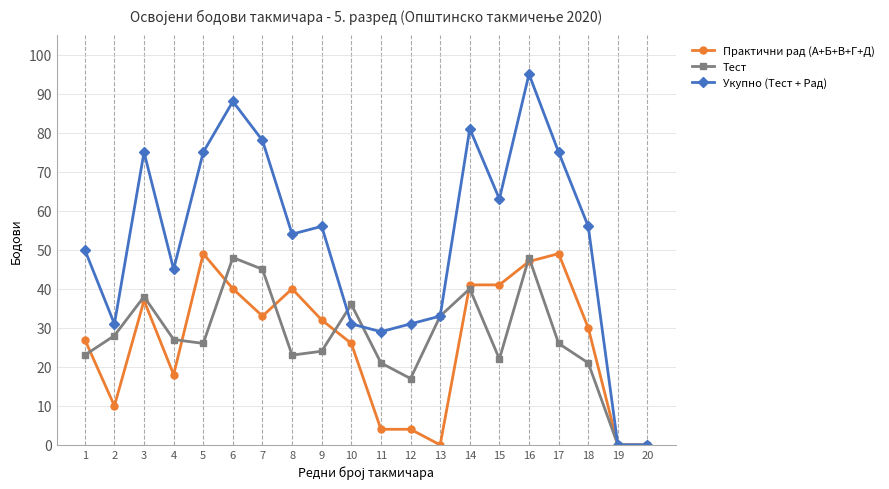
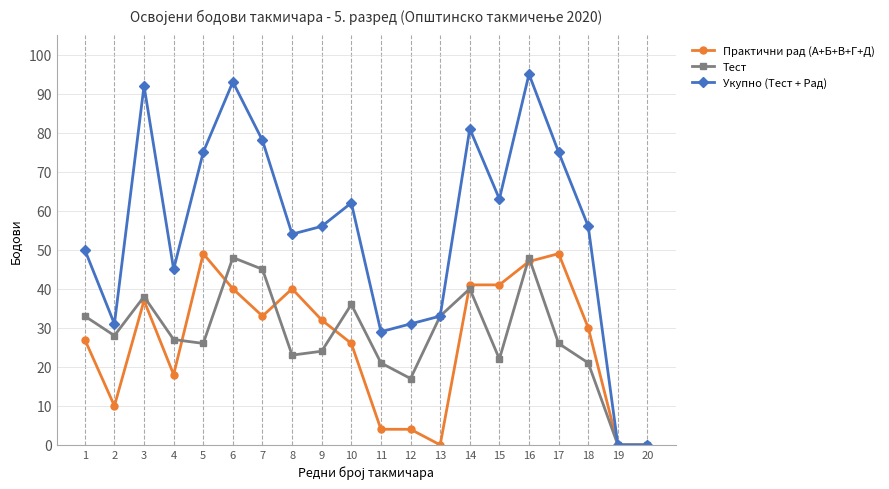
Тест, 1: 23 -> 33
Укупно (Тест + Рад), 3: 75 -> 92
Укупно (Тест + Рад), 6: 88 -> 93
Укупно (Тест + Рад), 10: 31 -> 62
